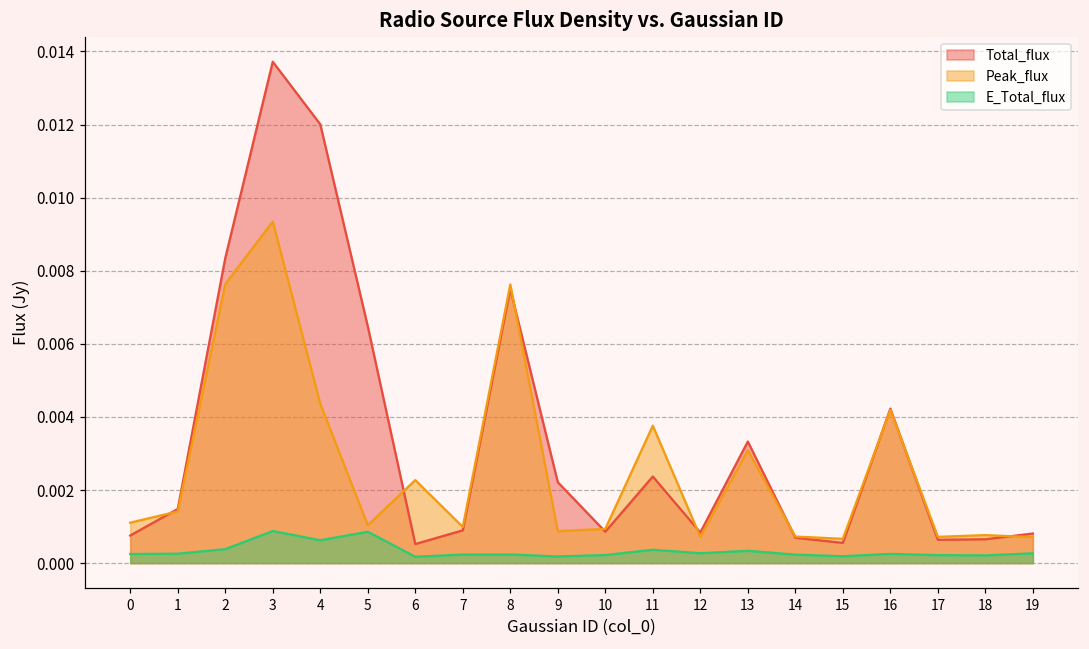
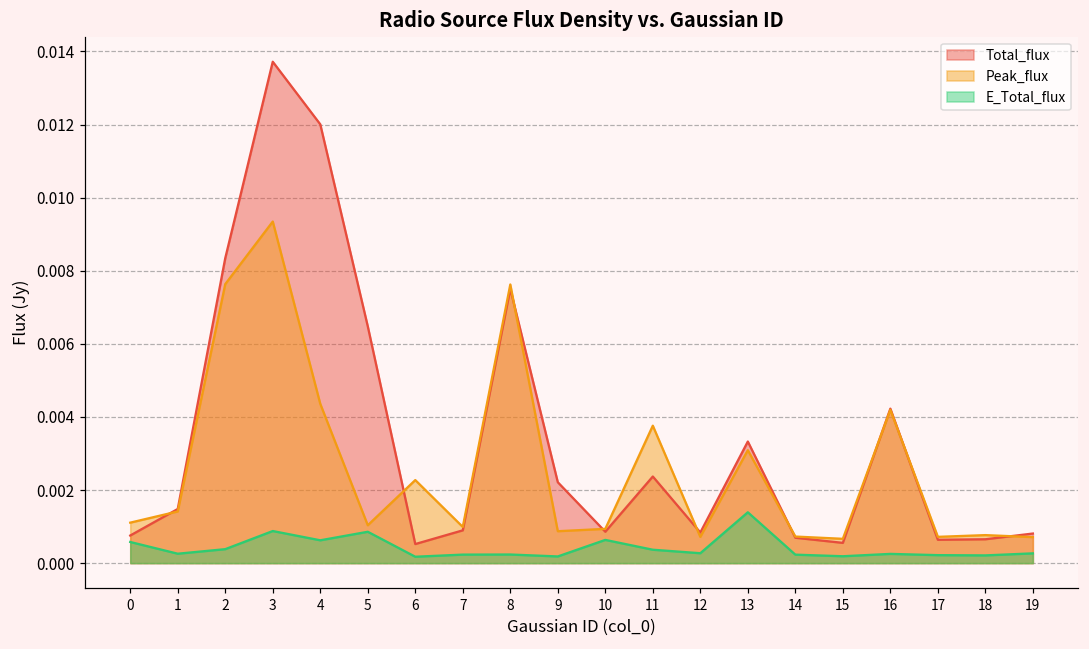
E_Total_flux, 0: 0.0002 -> 0.0006
E_Total_flux, 10: 0.0002 -> 0.0006
E_Total_flux, 13: 0.0003 -> 0.0014
